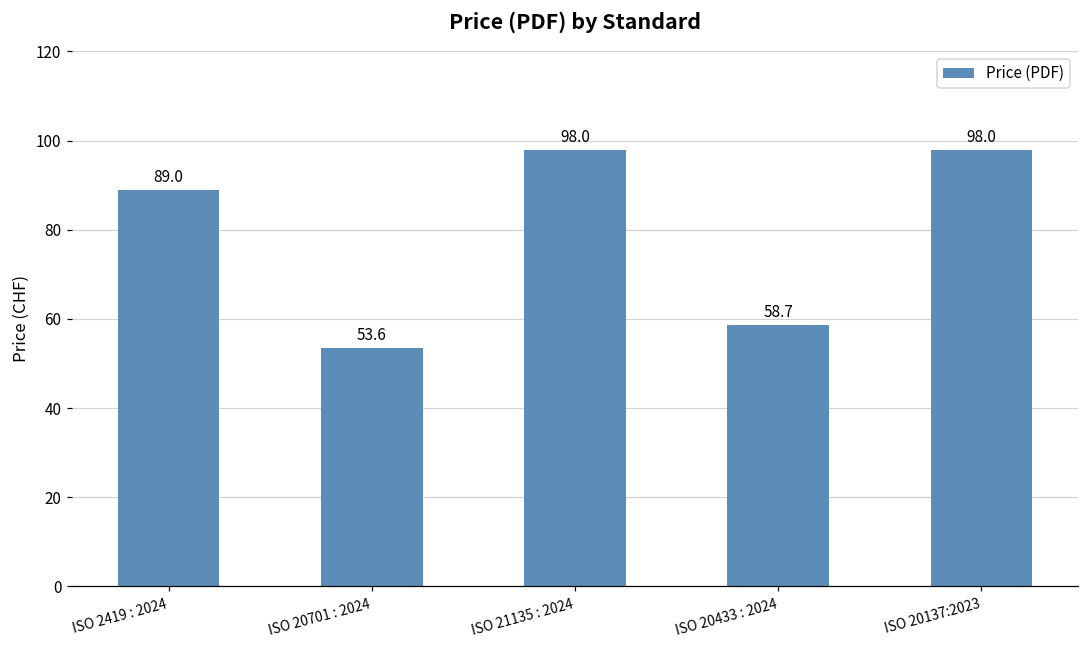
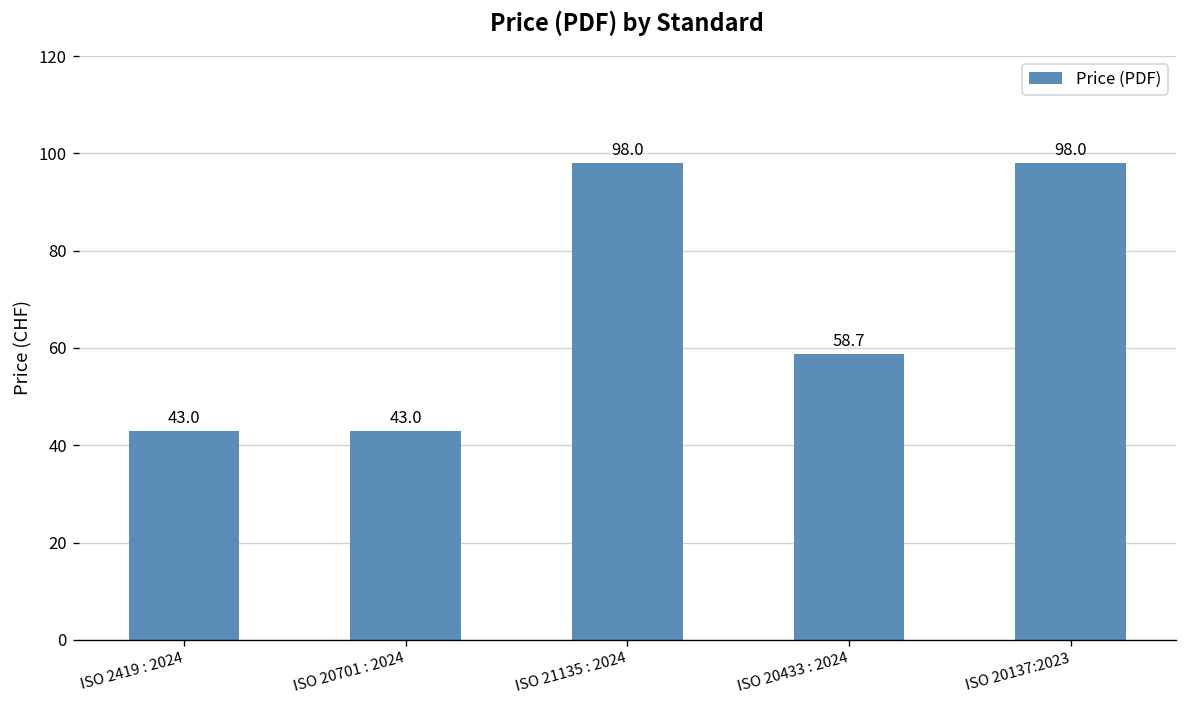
ISO 2419 : 2024: 89.0 -> 43.0
ISO 20701 : 2024: 53.6 -> 43.0
